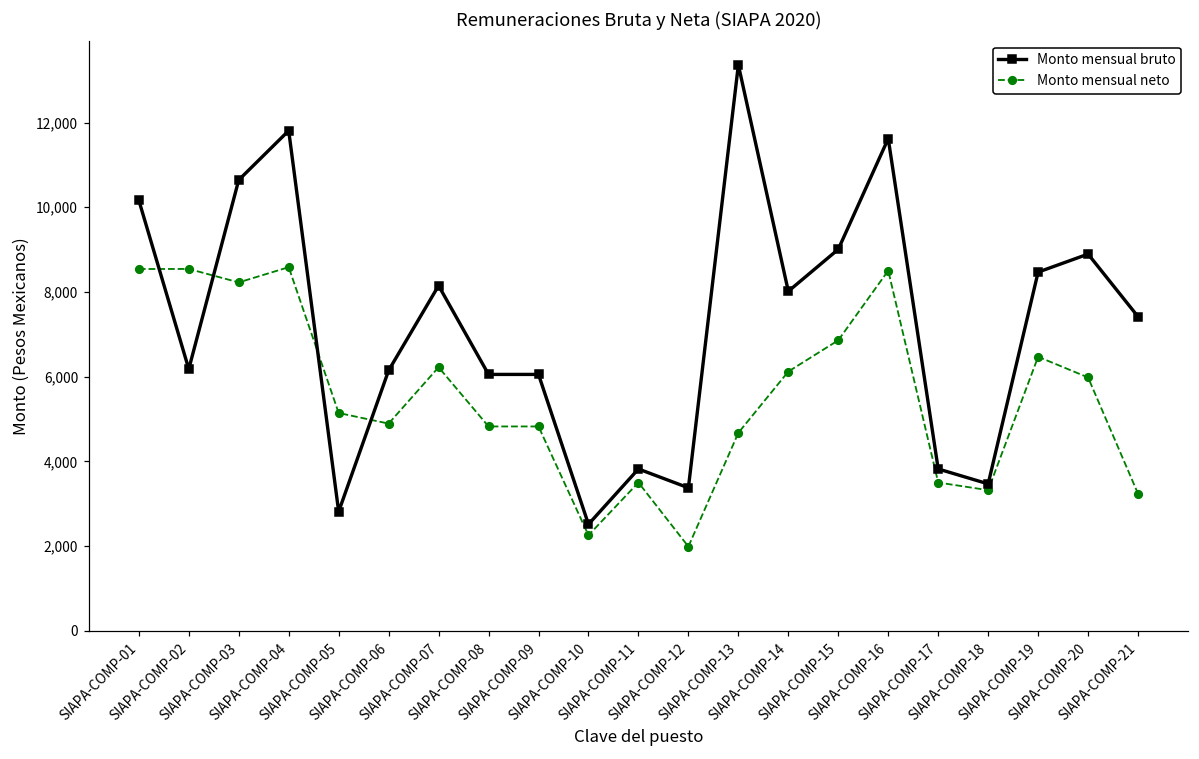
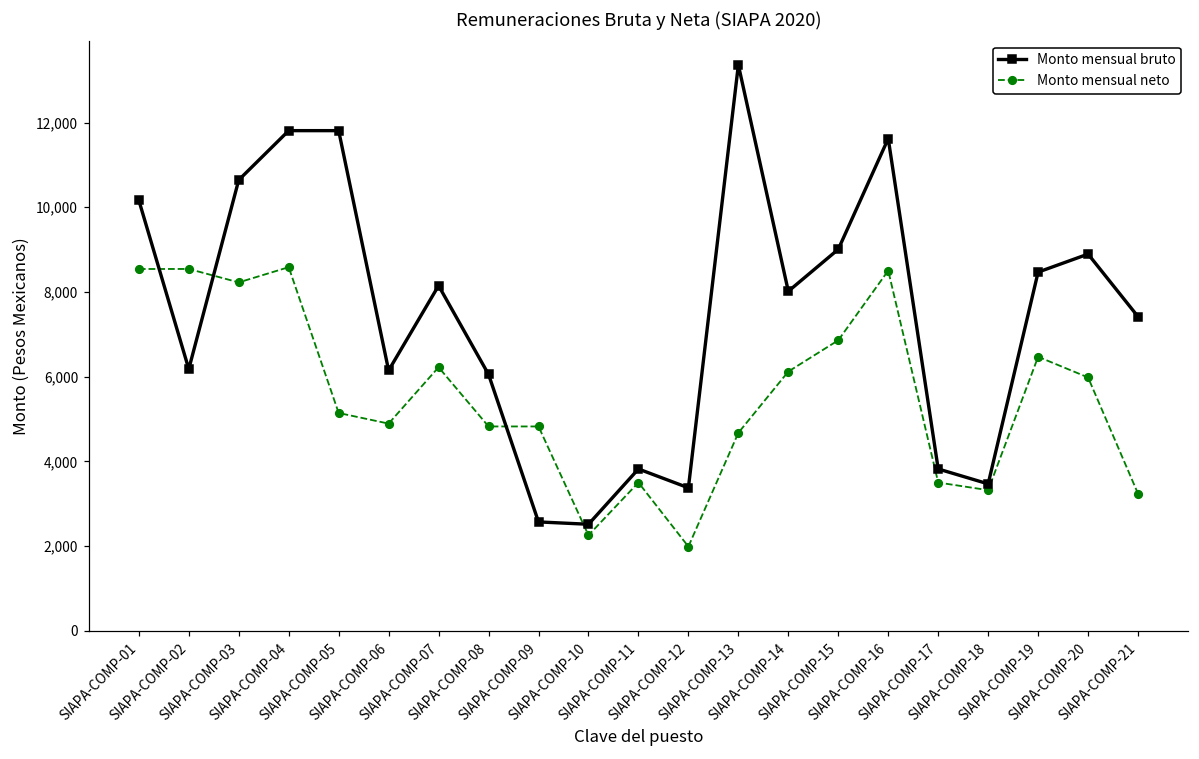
Monto mensual bruto, SIAPA-COMP-05: 2,800 -> 11,800
Monto mensual bruto, SIAPA-COMP-09: 6,100 -> 2,600
